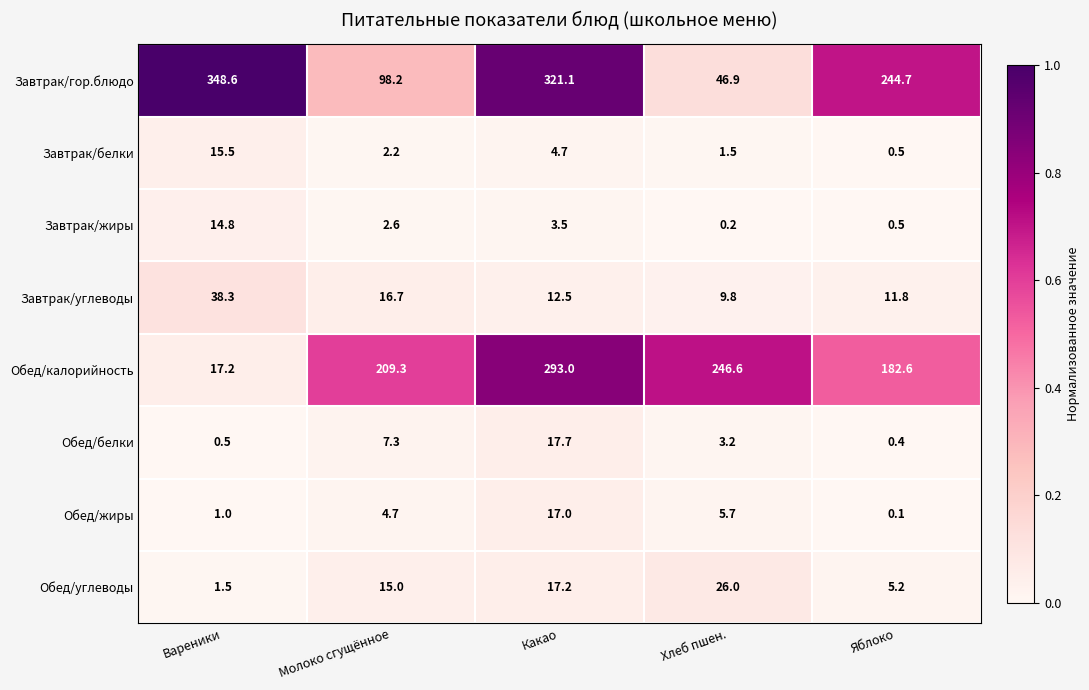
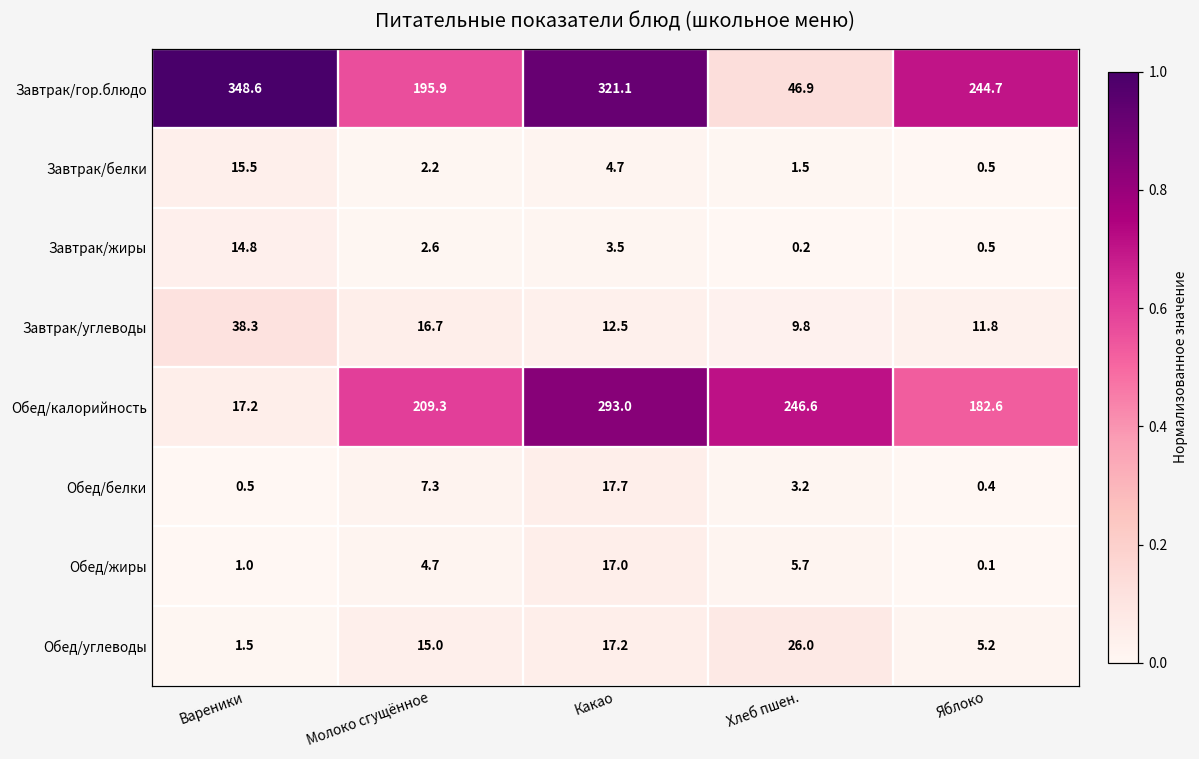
Завтрак/гор.блюдо, Молоко сгущённое: 98.2 -> 195.9
